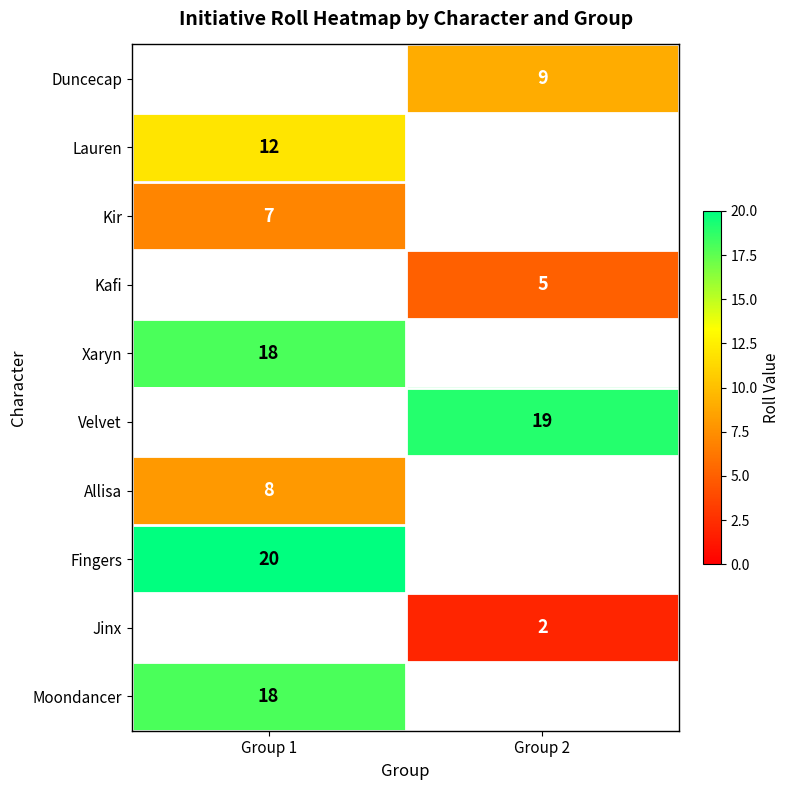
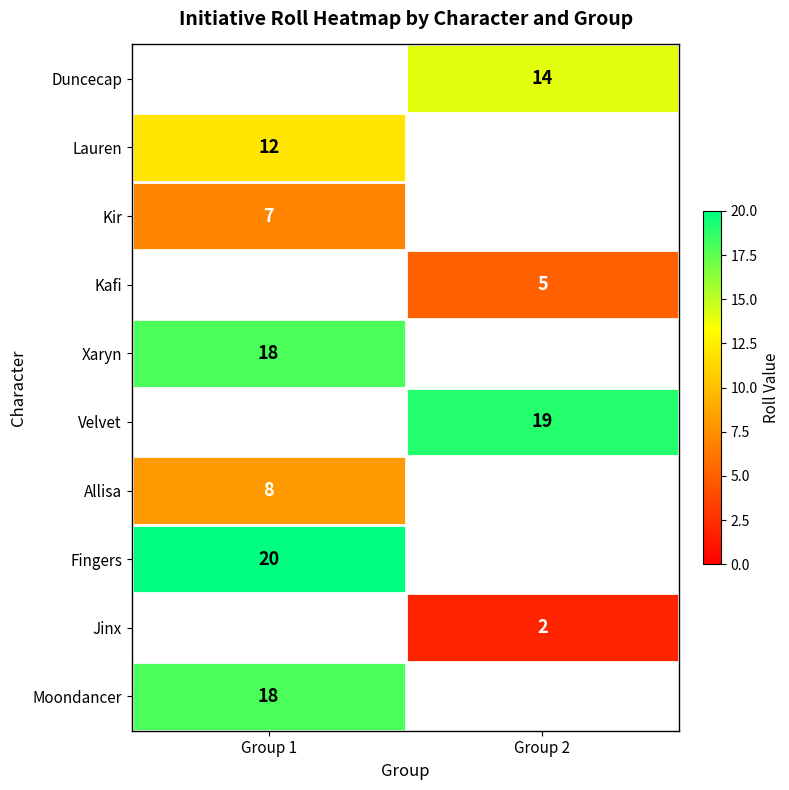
Duncecap, Group 2: 9 -> 14
